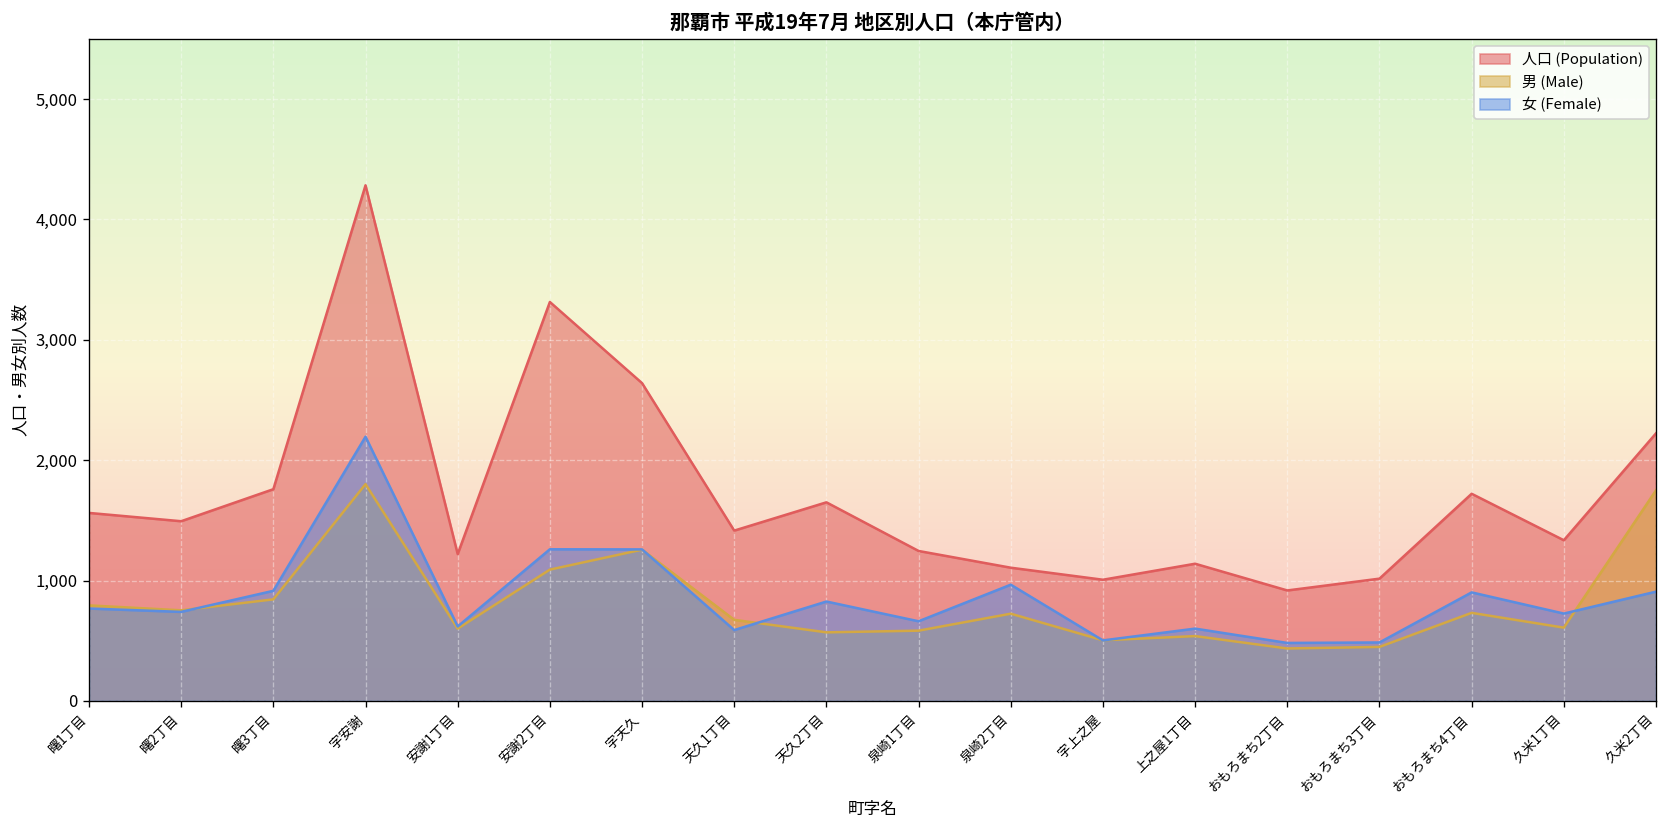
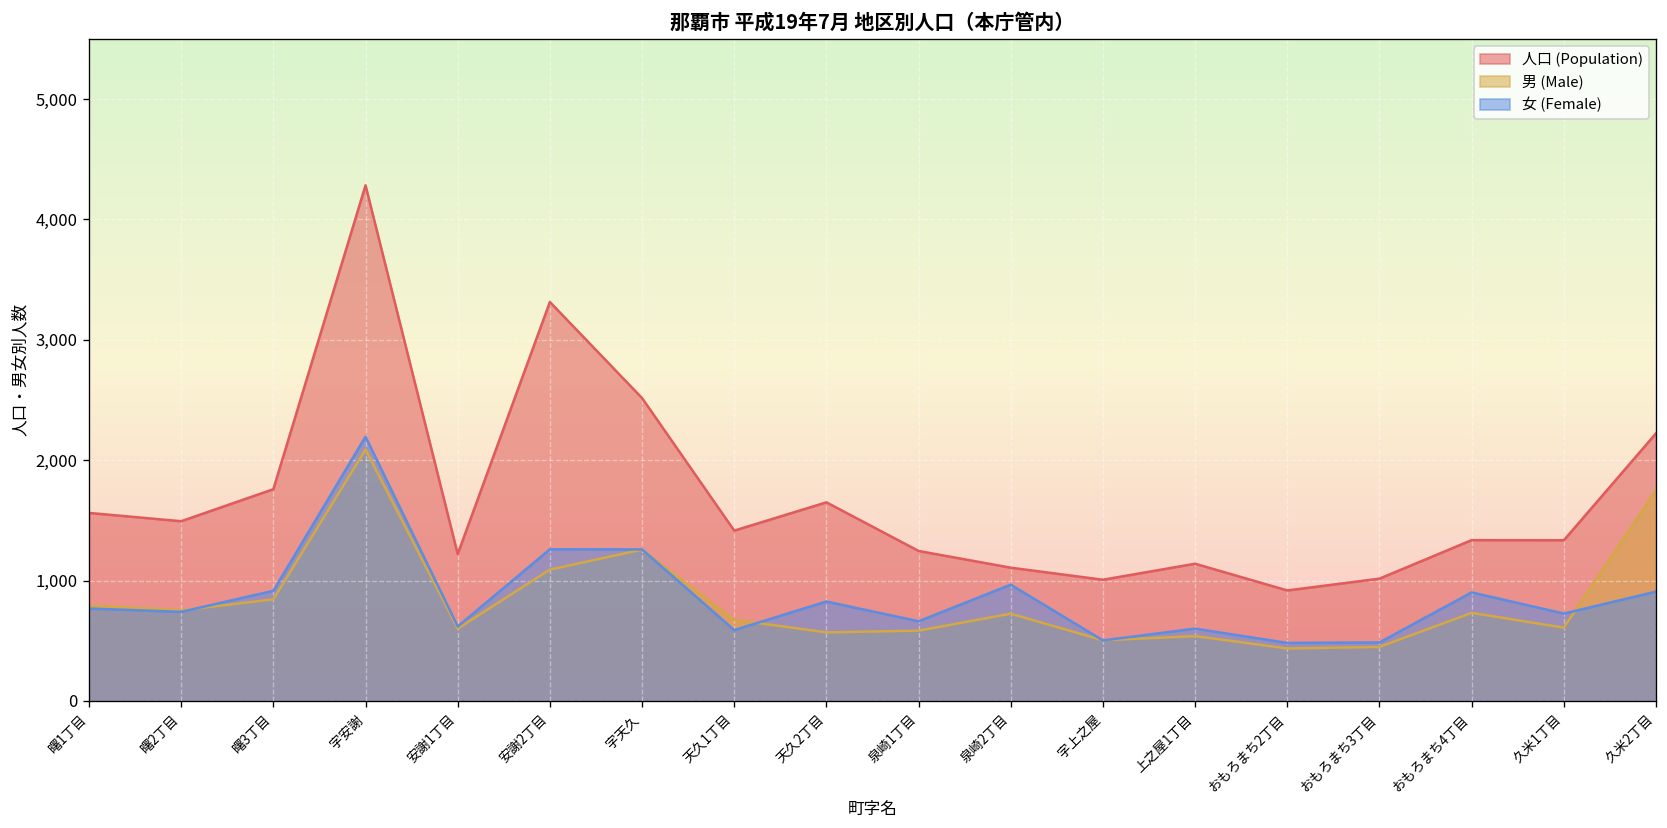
男 (Male), 字安謝: 1,800 -> 2,090
人口 (Population), 字天久: 2,640 -> 2,520
人口 (Population), おもろまち4丁目: 1,720 -> 1,340
